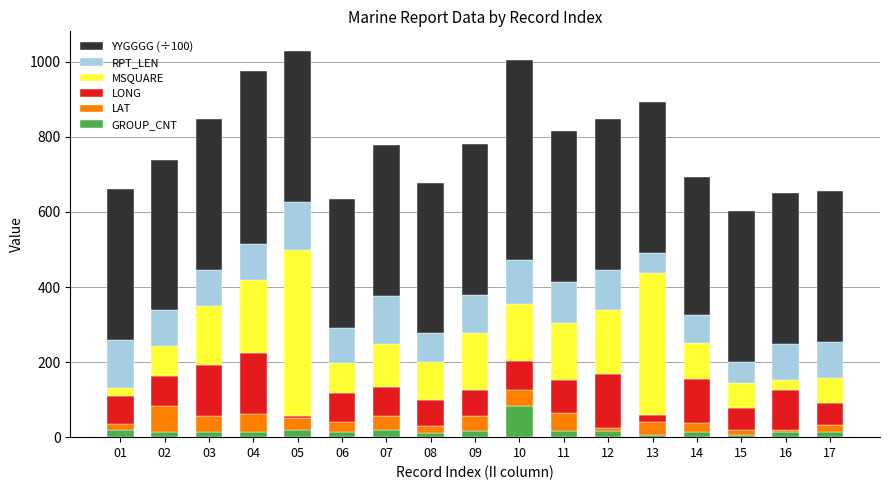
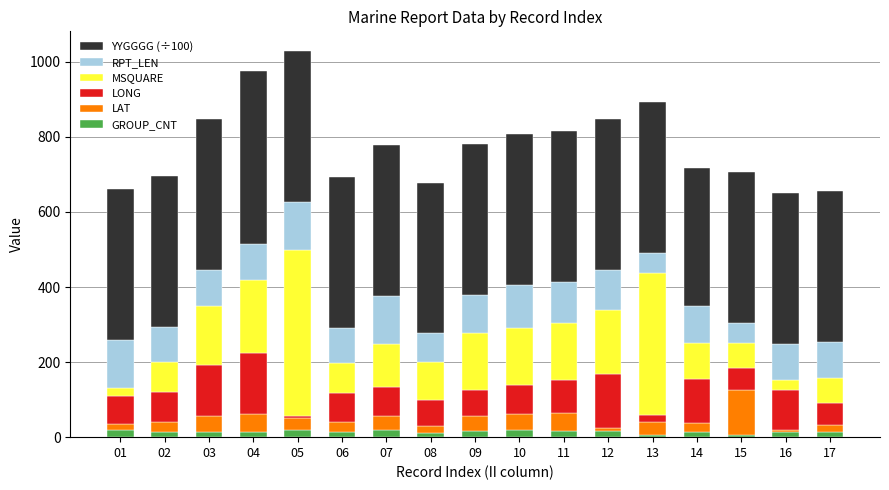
LAT, 02: 70 -> 30
YYGGGG (÷100), 06: 340 -> 400
GROUP_CNT, 10: 80 -> 20
YYGGGG (÷100), 10: 530 -> 400
RPT_LEN, 14: 70 -> 100
LAT, 15: 10 -> 120
